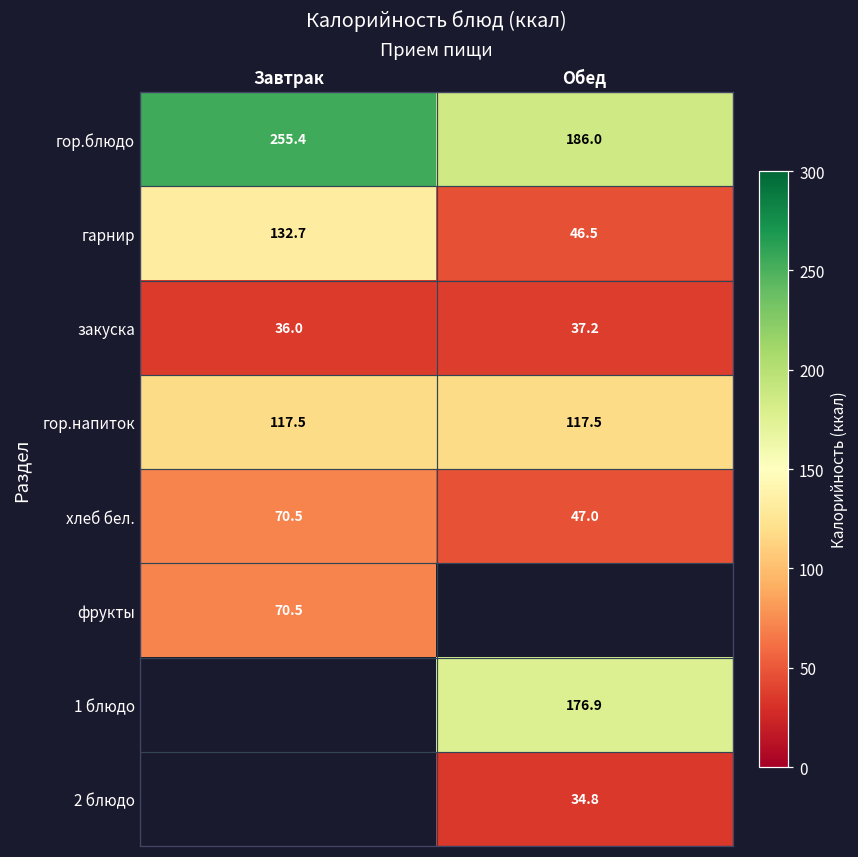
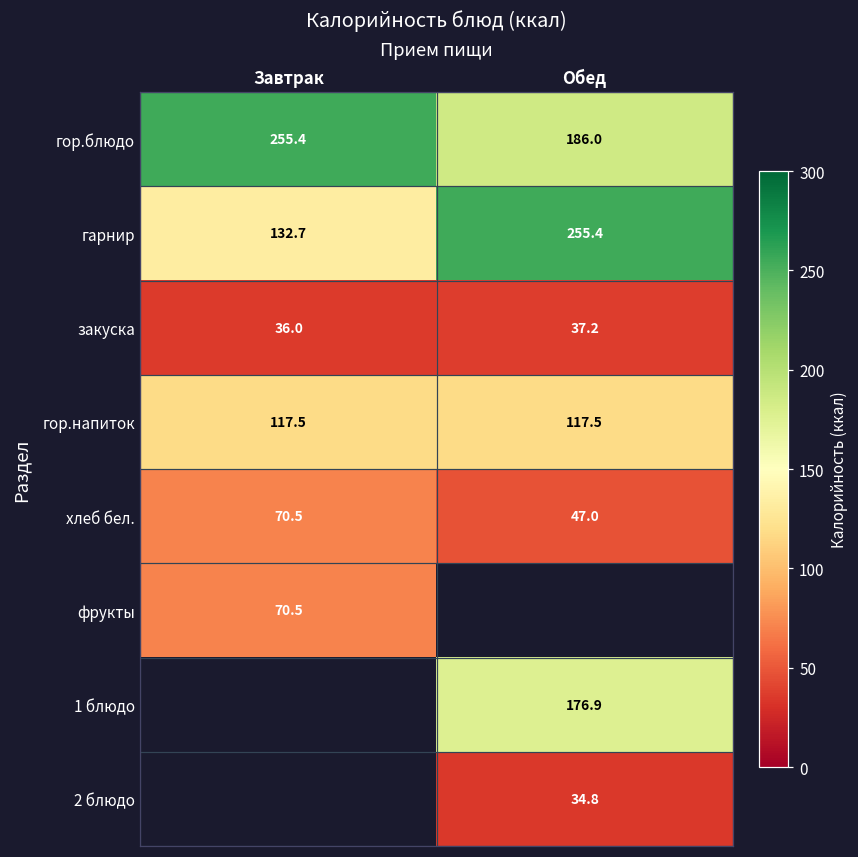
гарнир, Обед: 46.5 -> 255.4
